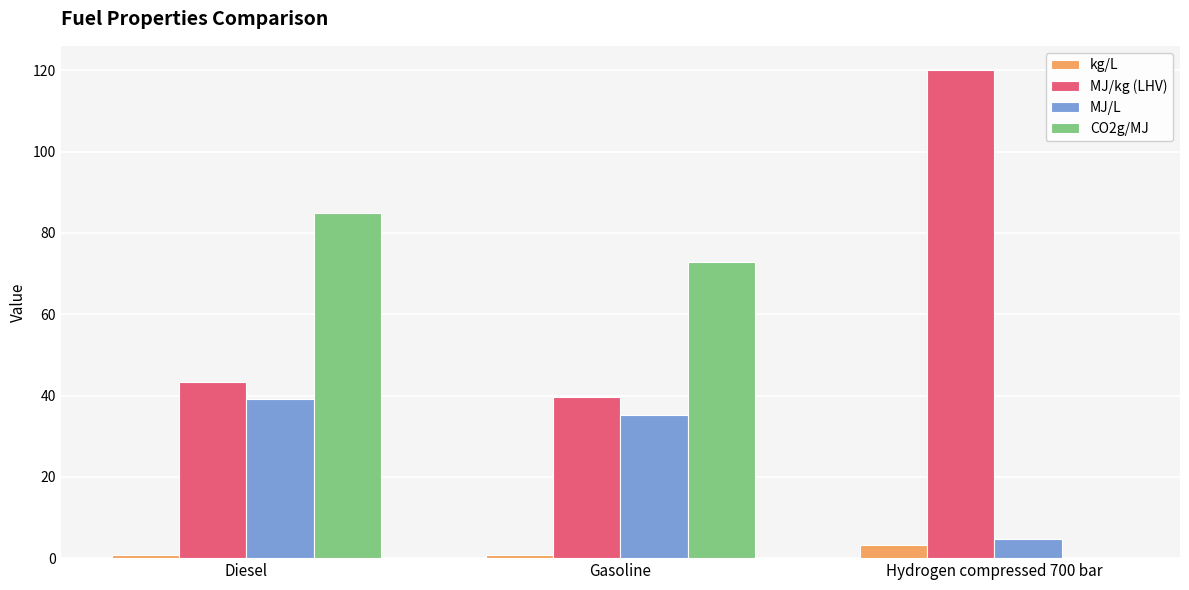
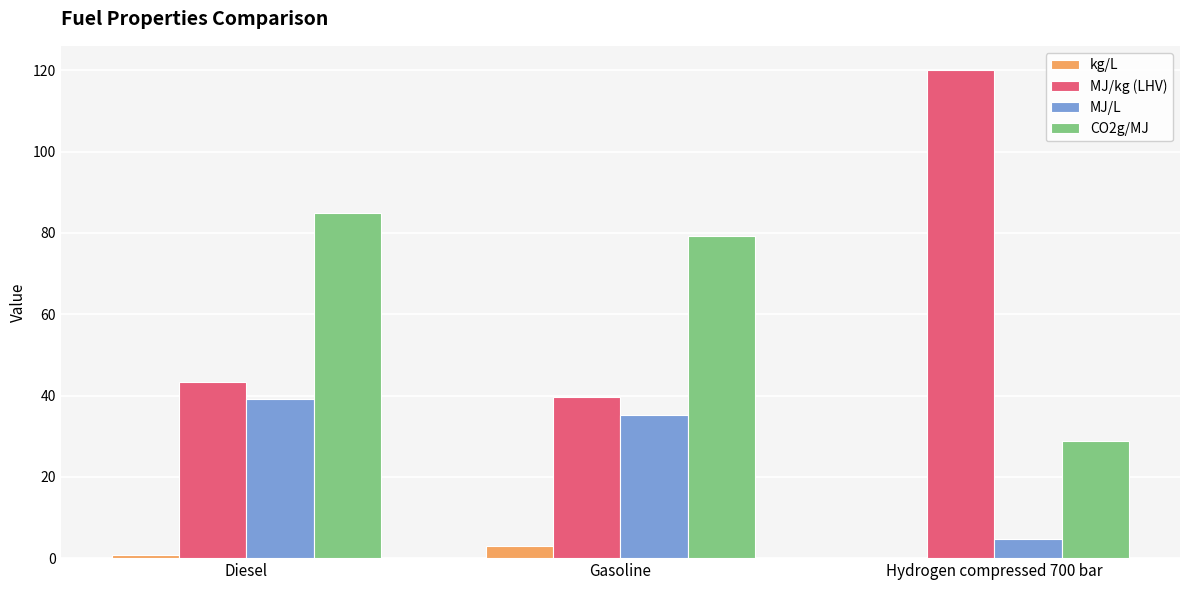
kg/L, Gasoline: 1 -> 3
CO2g/MJ, Gasoline: 73 -> 79
kg/L, Hydrogen compressed 700 bar: 3 -> 0
CO2g/MJ, Hydrogen compressed 700 bar: 0 -> 29
